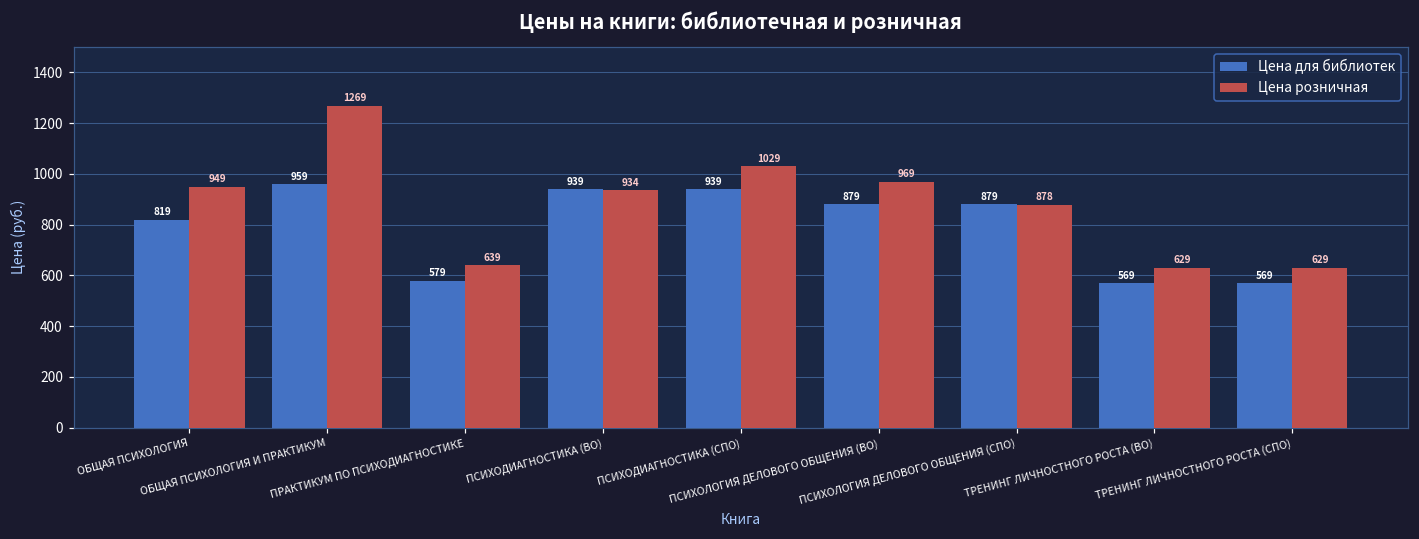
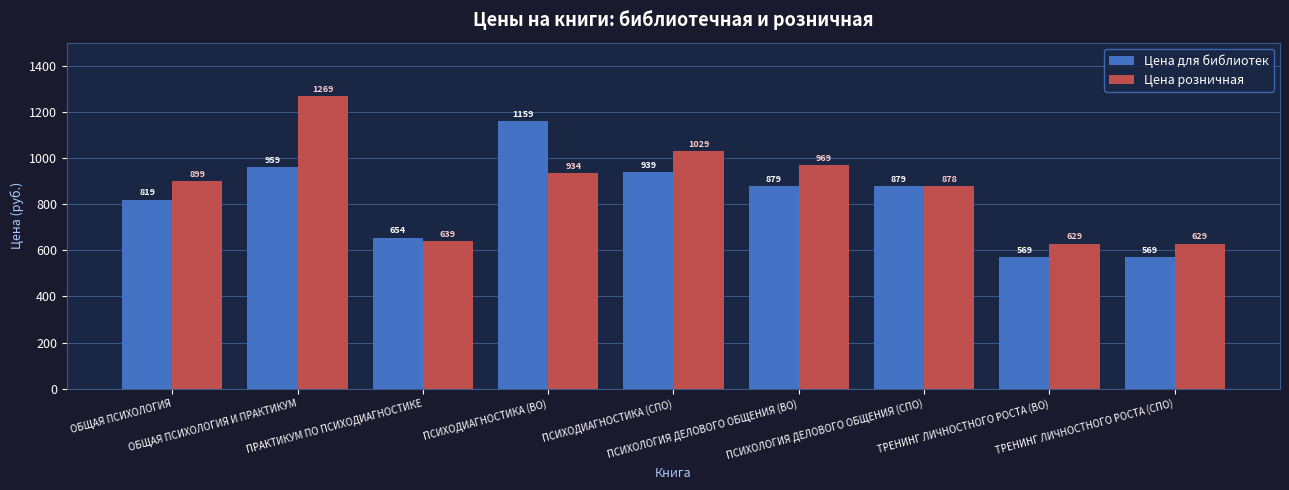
Цена розничная, ОБЩАЯ ПСИХОЛОГИЯ: 949 -> 899
Цена для библиотек, ПРАКТИКУМ ПО ПСИХОДИАГНОСТИКЕ: 579 -> 654
Цена для библиотек, ПСИХОДИАГНОСТИКА (ВО): 939 -> 1159
